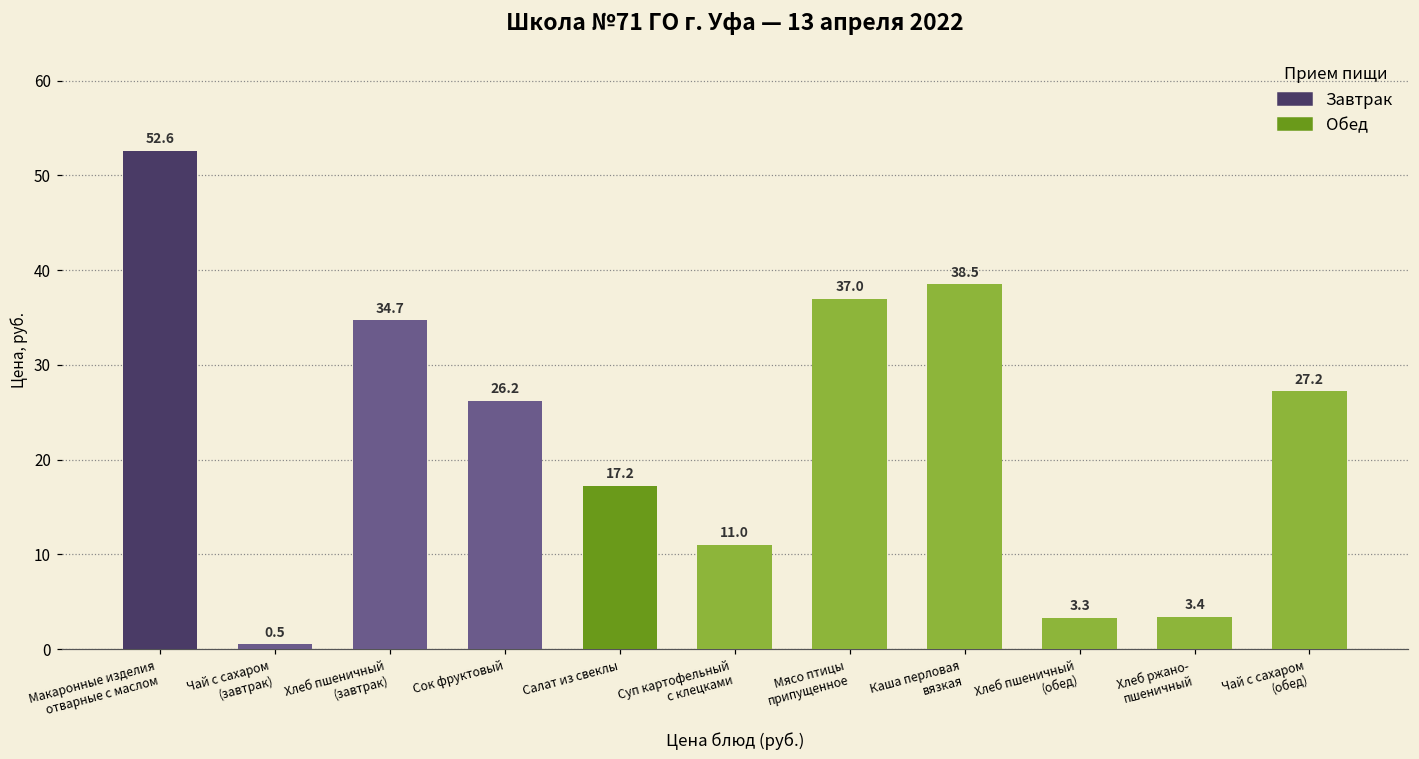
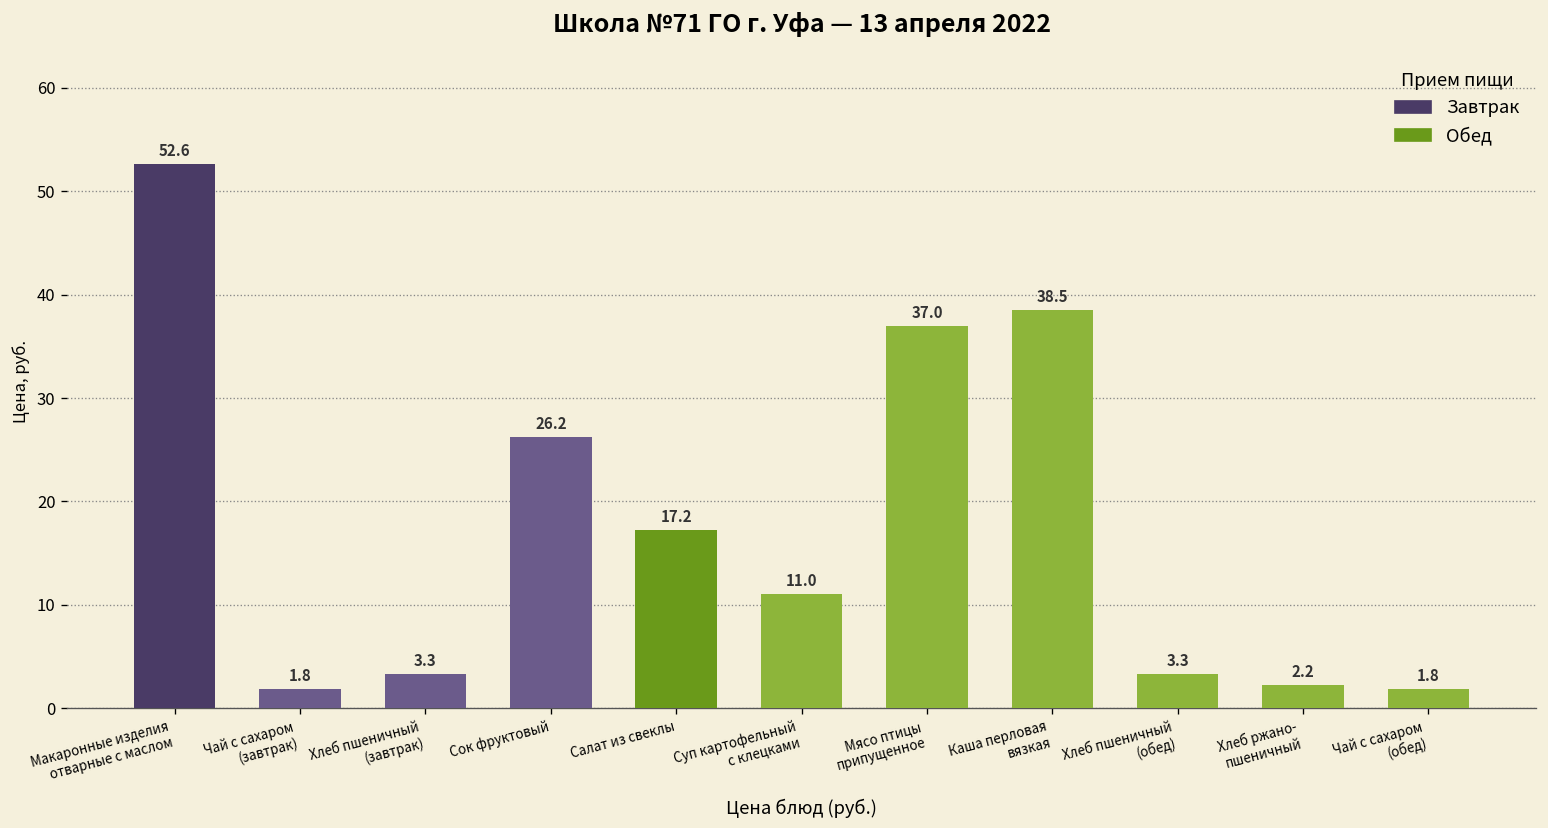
Чай с сахаром (завтрак): 0.5 -> 1.8
Хлеб пшеничный (завтрак): 34.7 -> 3.3
Хлеб ржано- пшеничный: 3.4 -> 2.2
Чай с сахаром (обед): 27.2 -> 1.8
